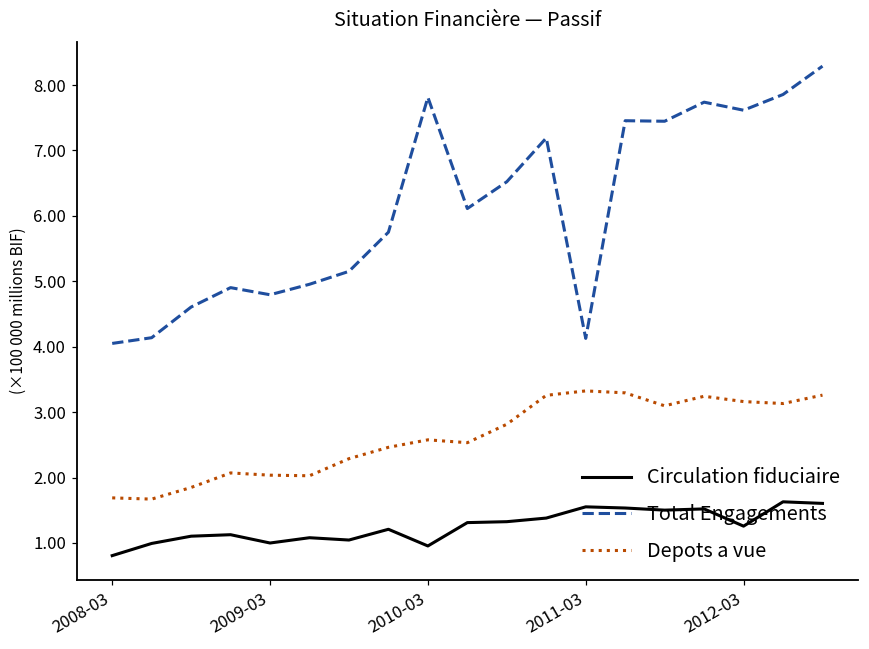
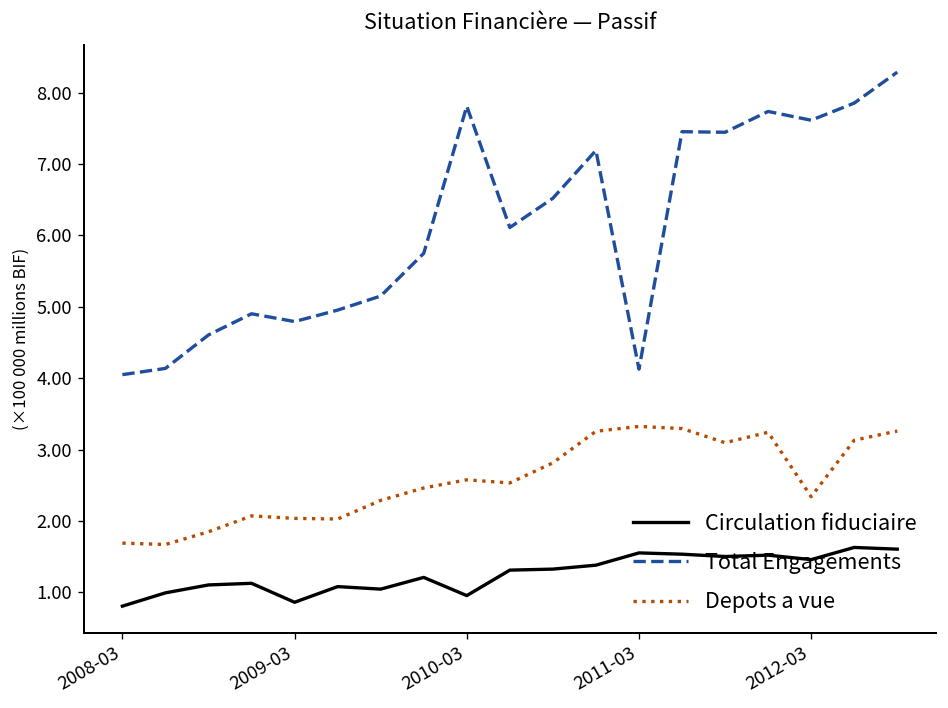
Circulation fiduciaire, 2009-03: 1.0 -> 0.9
Circulation fiduciaire, 2012-03: 1.3 -> 1.5
Depots a vue, 2012-03: 3.2 -> 2.3
